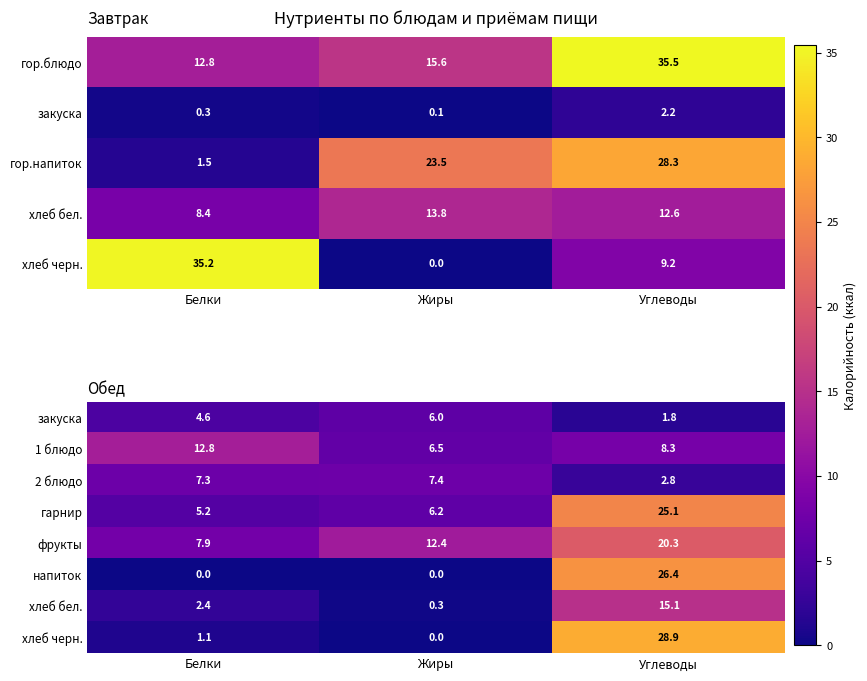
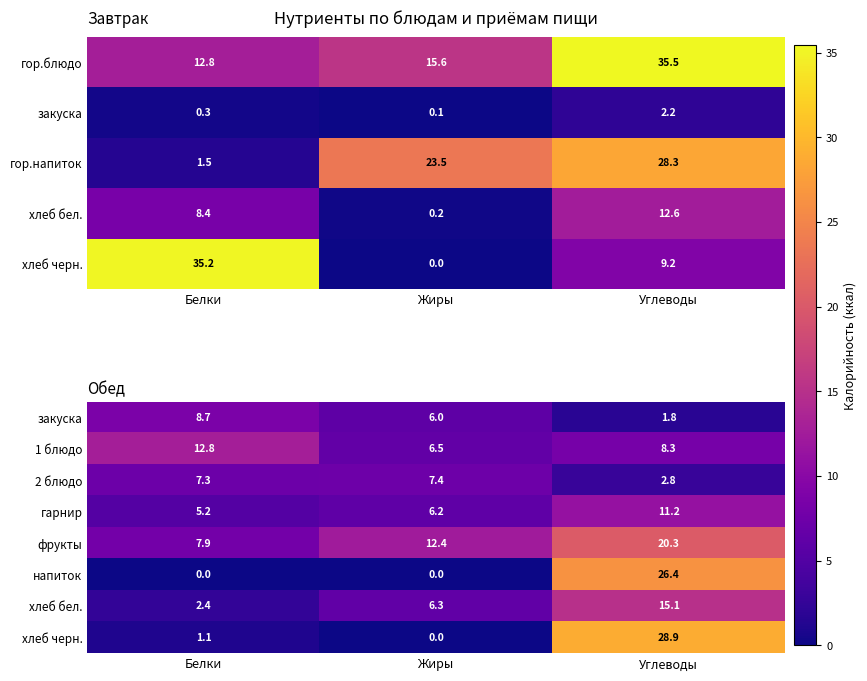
Нутриенты по блюдам и приёмам пищи, хлеб бел., Жиры: 13.8 -> 0.2
Обед, закуска, Белки: 4.6 -> 8.7
Обед, гарнир, Углеводы: 25.1 -> 11.2
Обед, хлеб бел., Жиры: 0.3 -> 6.3
